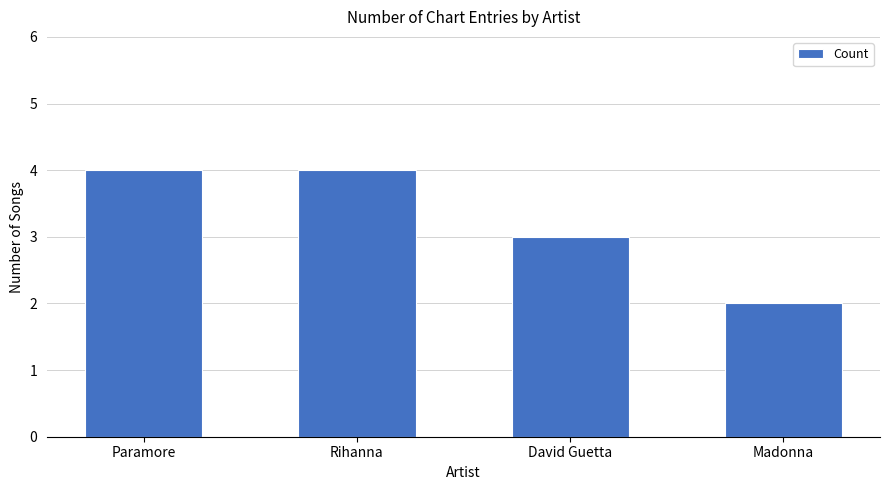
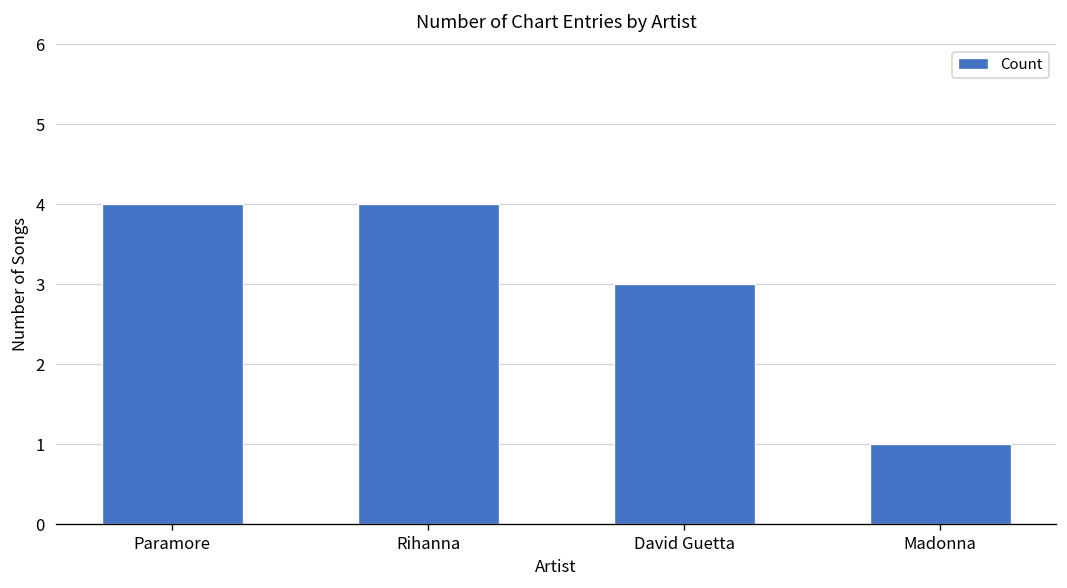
Madonna: 2 -> 1
